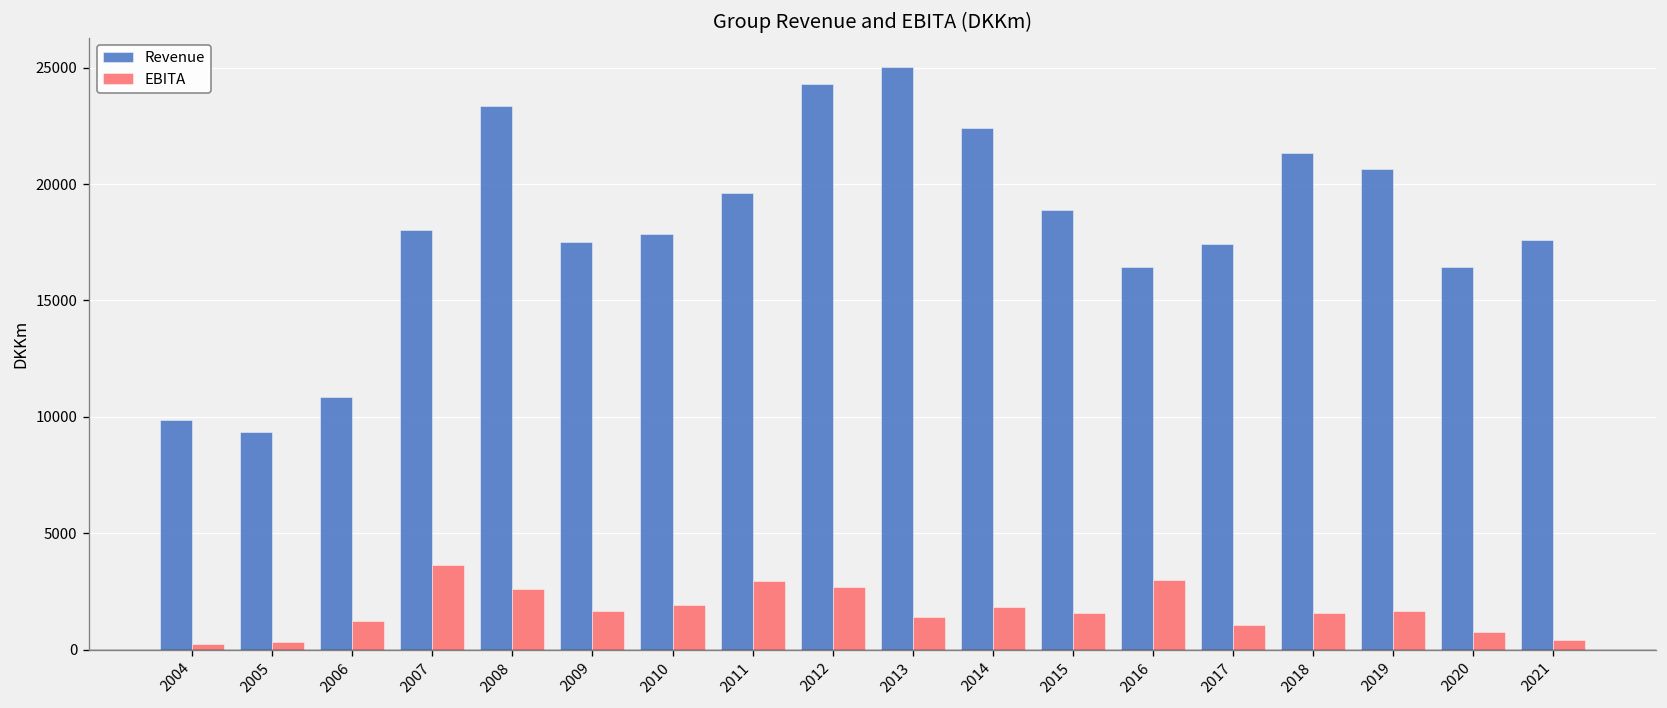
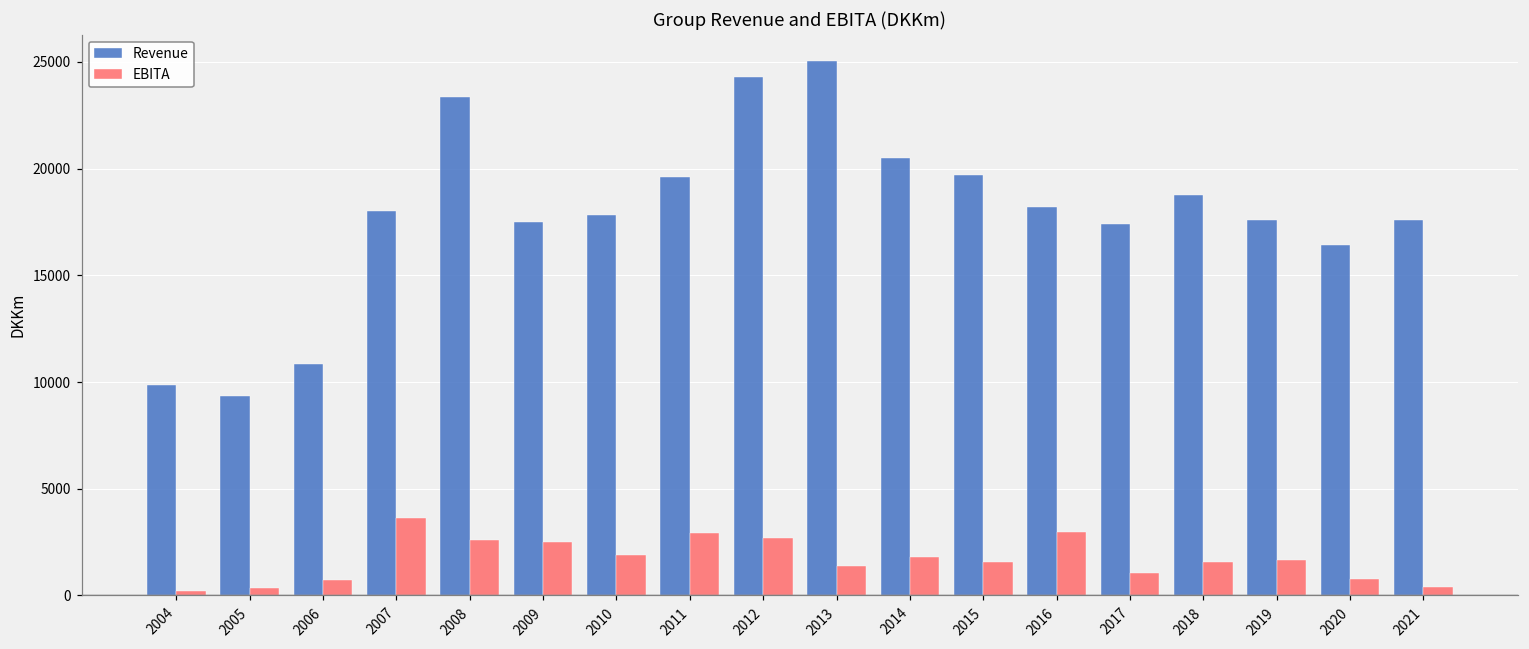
EBITA, 2006: 1200 -> 700
EBITA, 2009: 1700 -> 2500
Revenue, 2014: 22400 -> 20500
Revenue, 2015: 18900 -> 19700
Revenue, 2016: 16400 -> 18200
Revenue, 2018: 21300 -> 18800
Revenue, 2019: 20600 -> 17600
